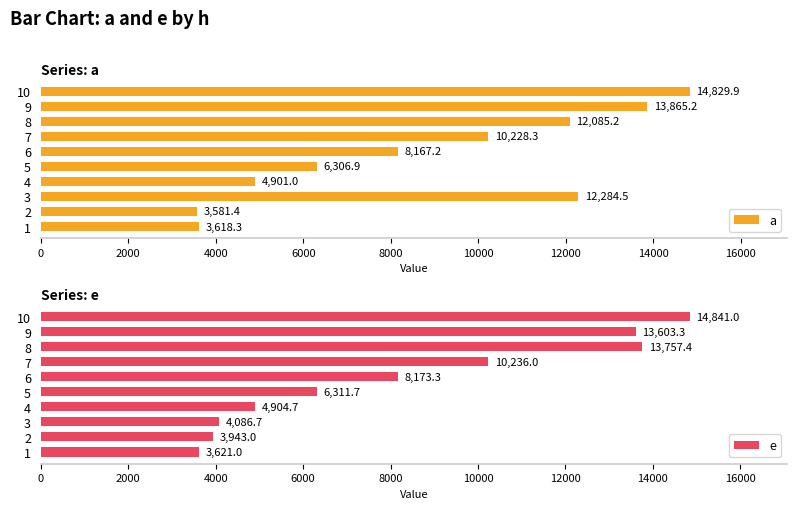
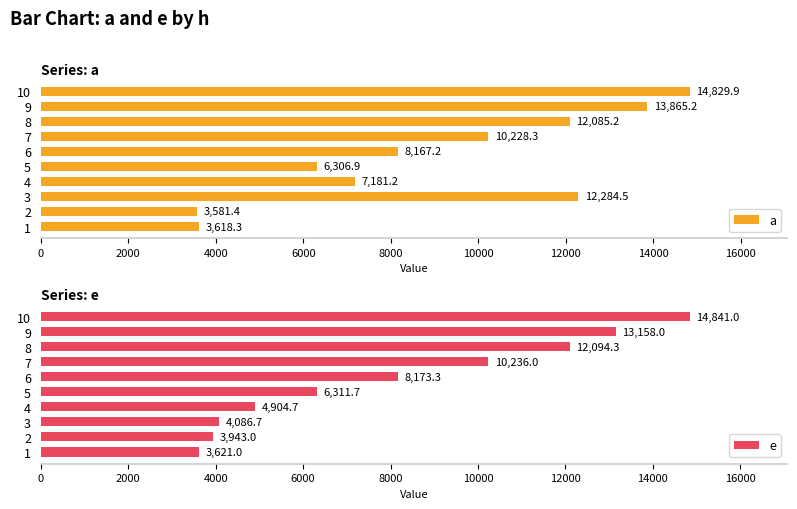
Series: a, 4: 4,901.0 -> 7,181.2
Series: e, 9: 13,603.3 -> 13,158.0
Series: e, 8: 13,757.4 -> 12,094.3
